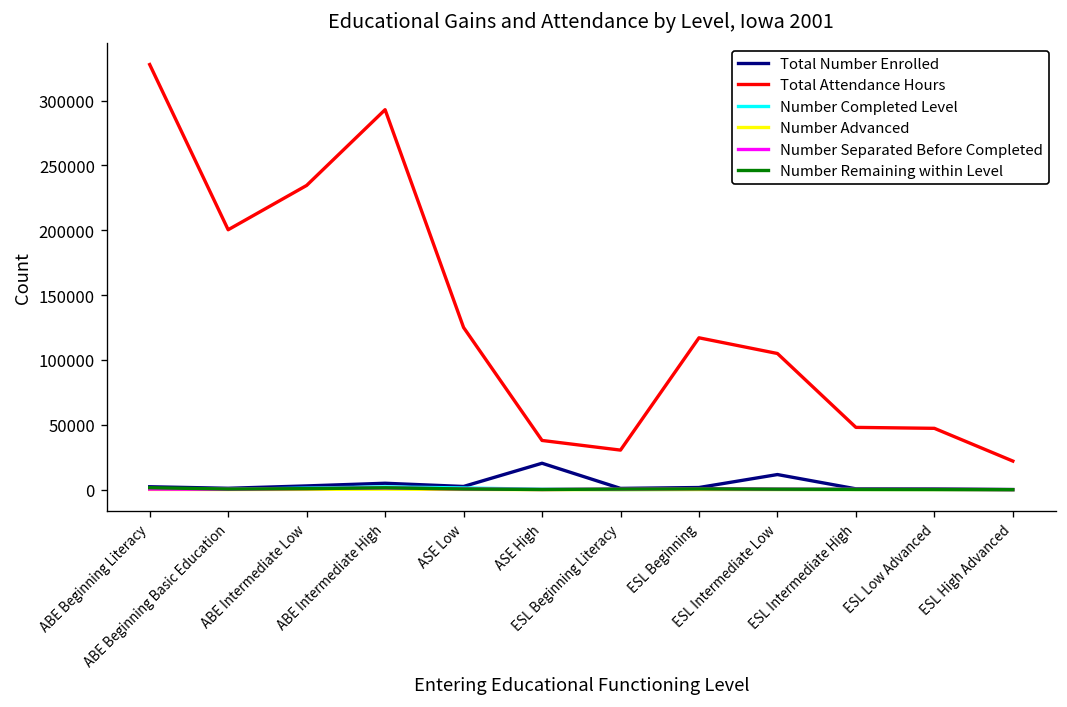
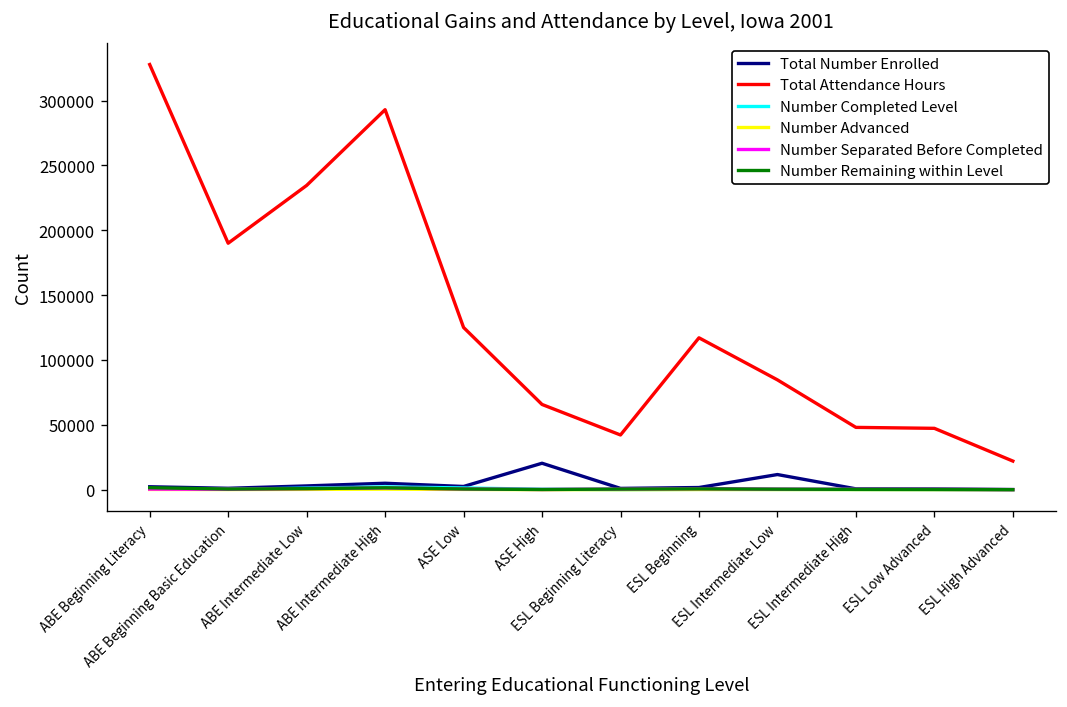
Total Attendance Hours, ABE Beginning Basic Education: 200000 -> 190000
Total Attendance Hours, ASE High: 38000 -> 66000
Total Attendance Hours, ESL Beginning Literacy: 31000 -> 42000
Total Attendance Hours, ESL Intermediate Low: 105000 -> 85000
